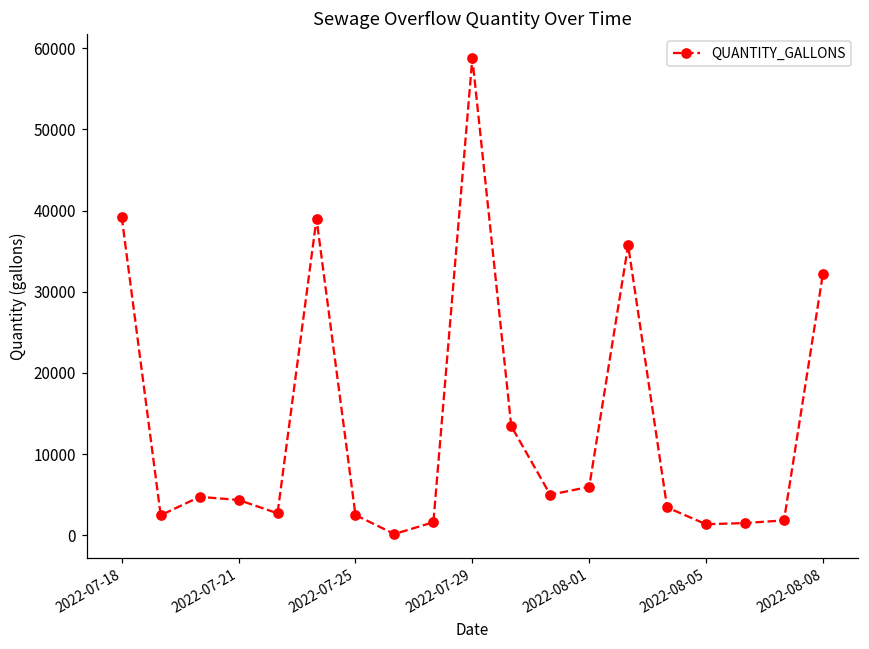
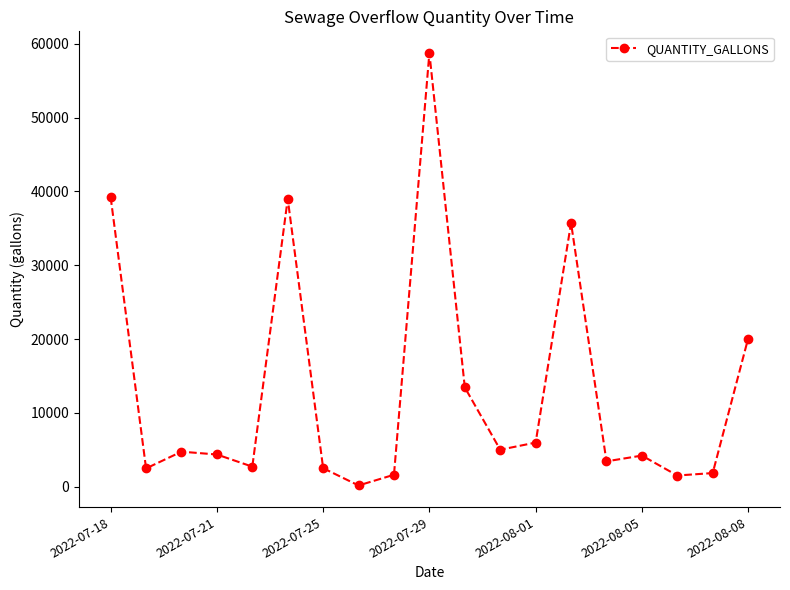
2022-08-05: 1000 -> 4000
2022-08-08: 32000 -> 20000
